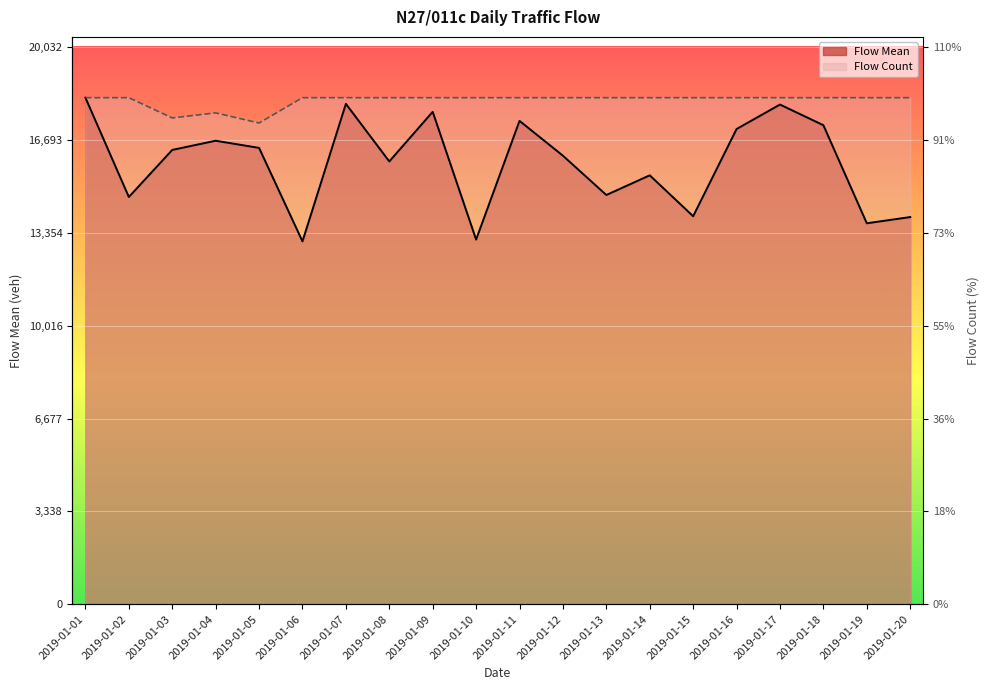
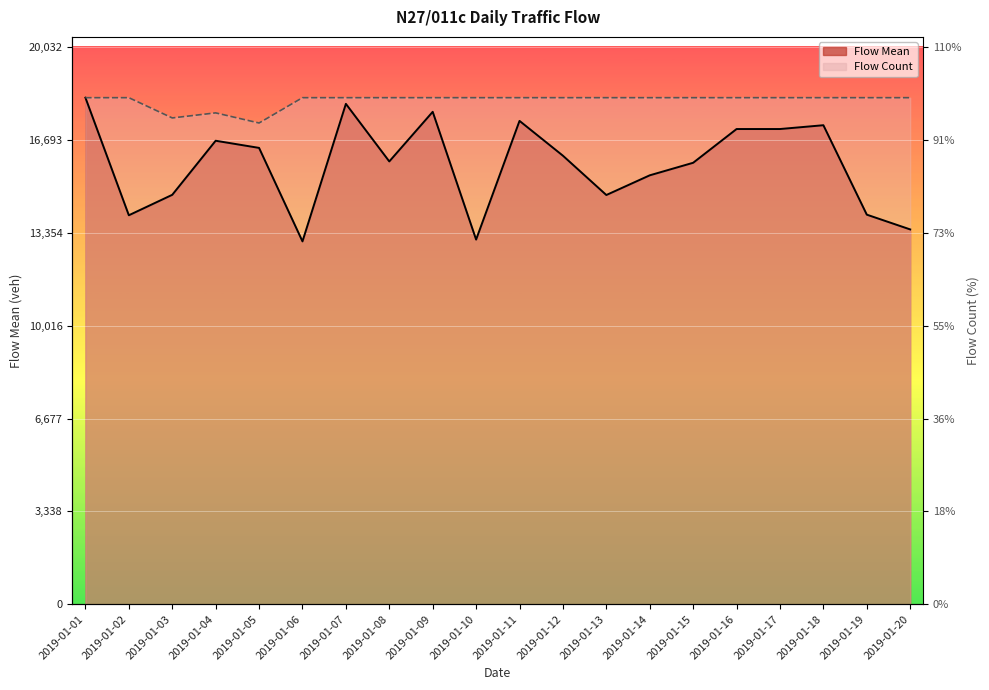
Flow Mean, 2019-01-02: 14,600 -> 14,000
Flow Mean, 2019-01-03: 16,300 -> 14,700
Flow Mean, 2019-01-15: 13,900 -> 15,900
Flow Mean, 2019-01-17: 18,000 -> 17,100
Flow Mean, 2019-01-19: 13,700 -> 14,000
Flow Mean, 2019-01-20: 13,900 -> 13,500
